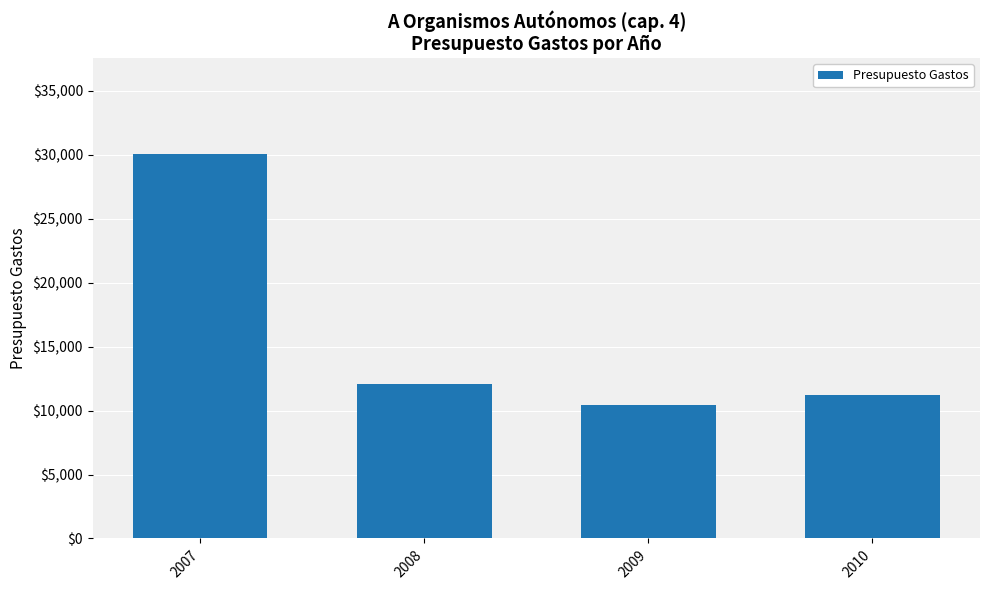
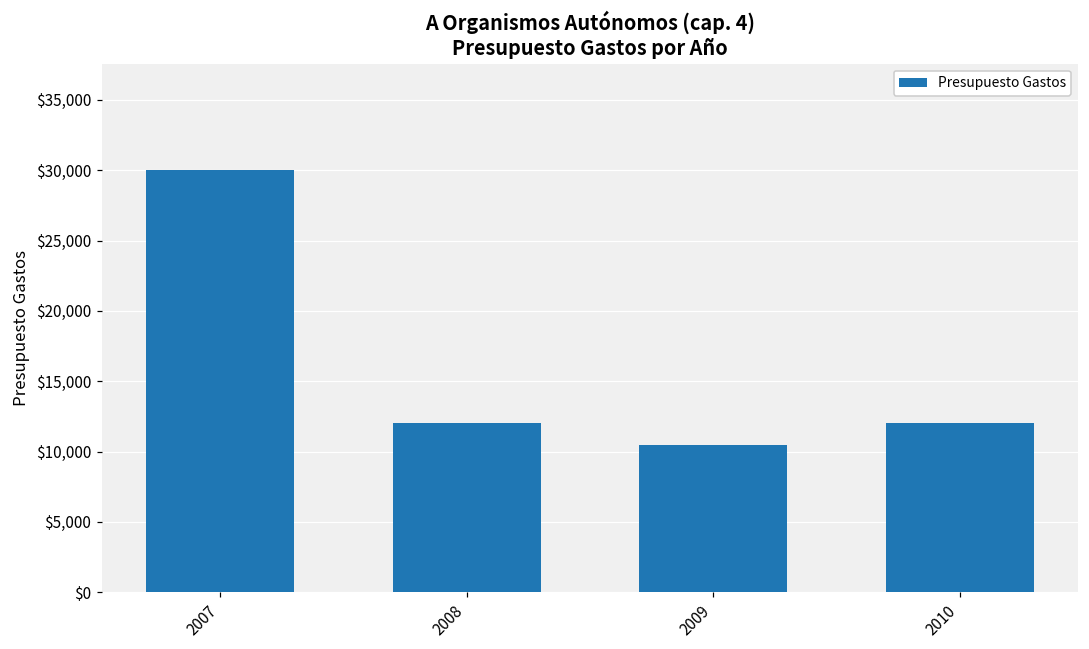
2010: $11,200 -> $12,100
